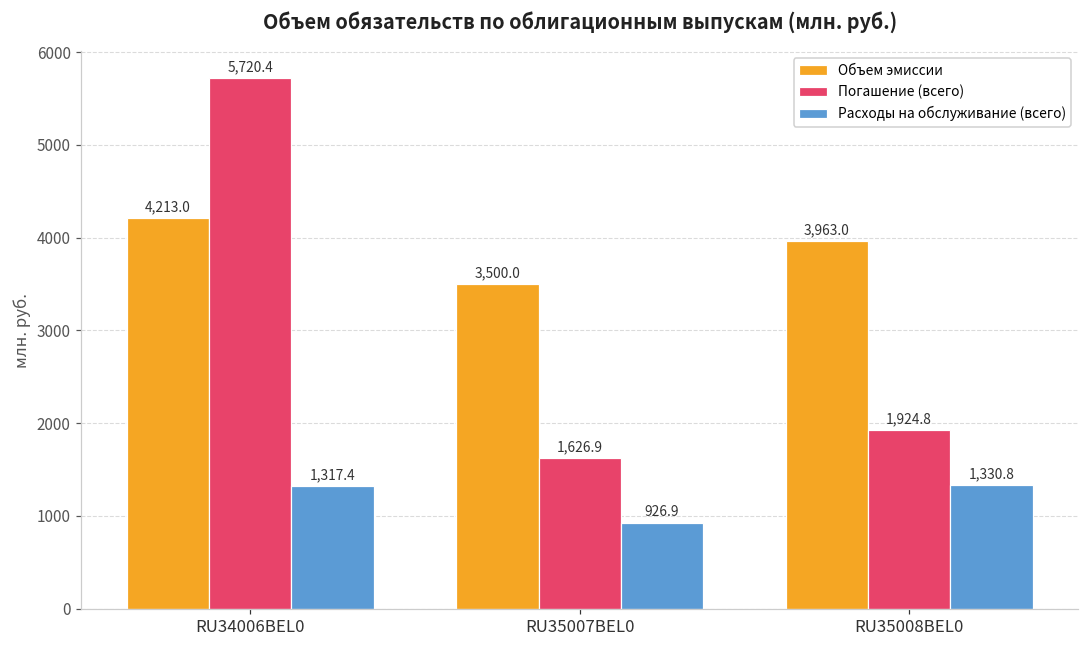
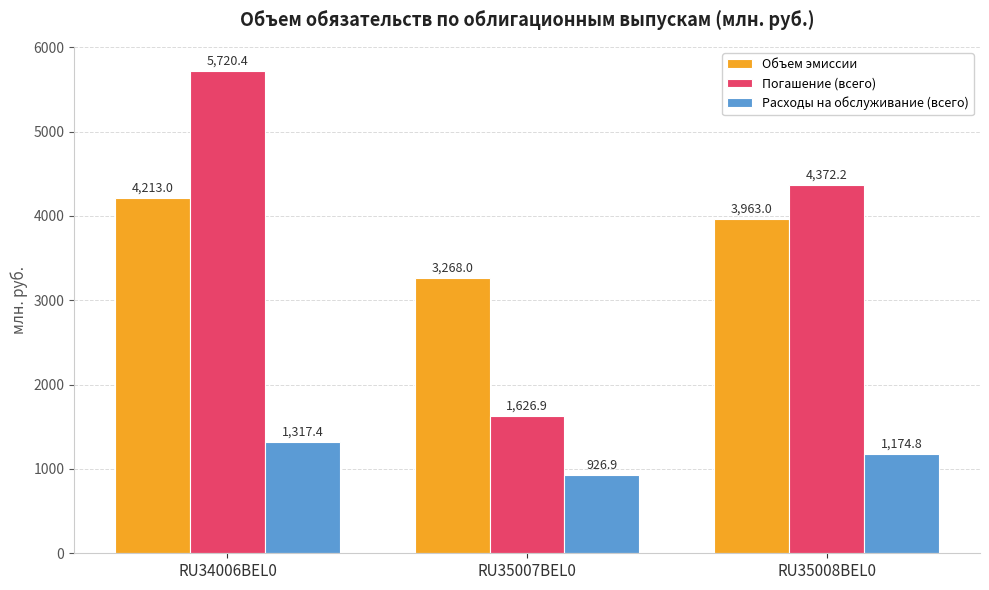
Объем эмиссии, RU35007BEL0: 3,500.0 -> 3,268.0
Погашение (всего), RU35008BEL0: 1,924.8 -> 4,372.2
Расходы на обслуживание (всего), RU35008BEL0: 1,330.8 -> 1,174.8
